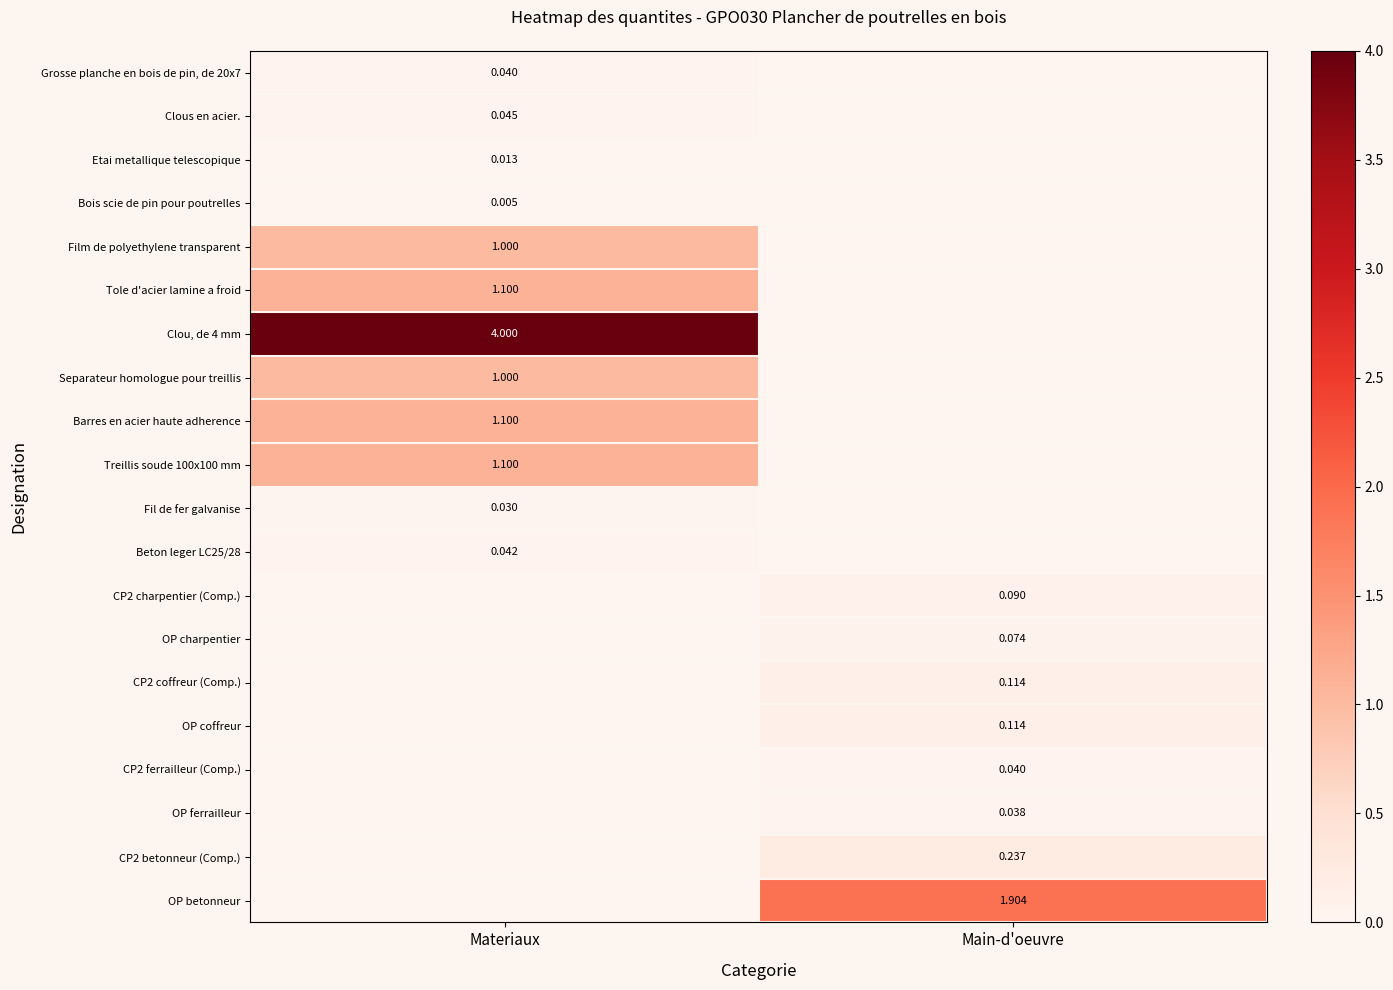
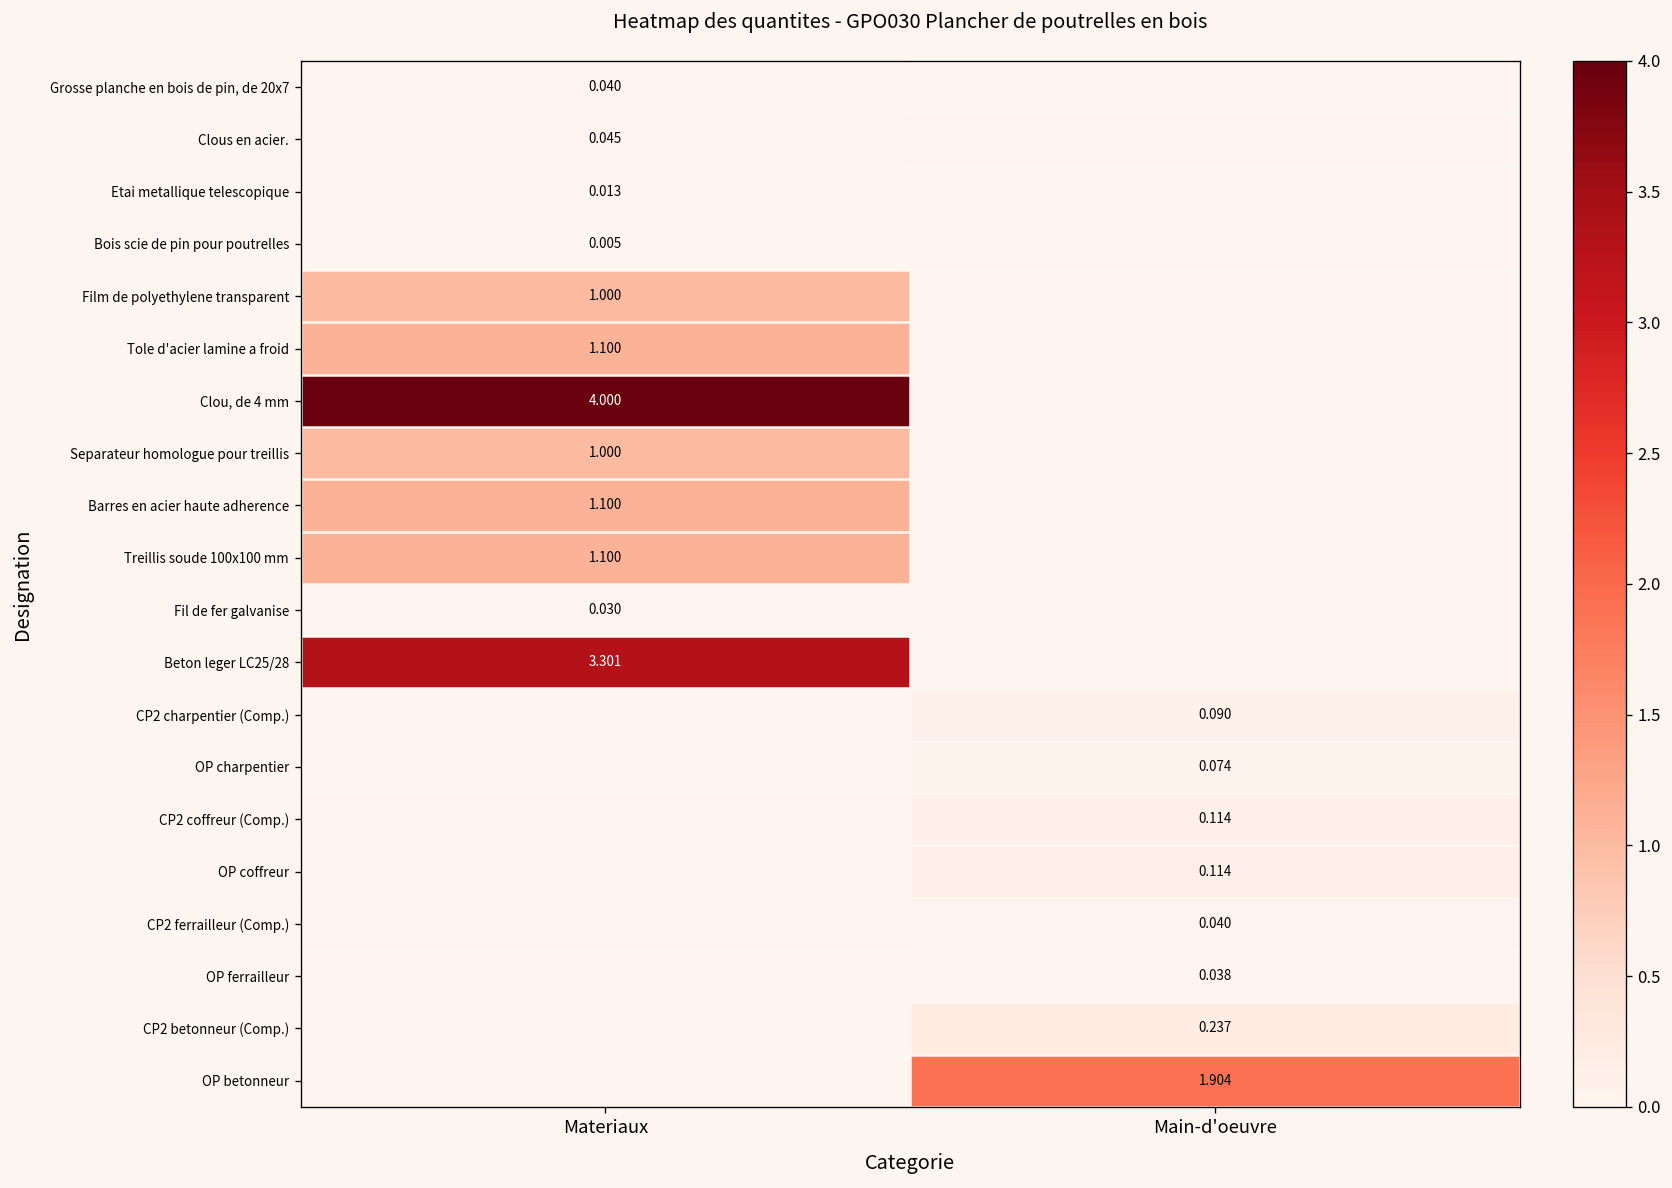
Beton leger LC25/28, Materiaux: 0.042 -> 3.301
